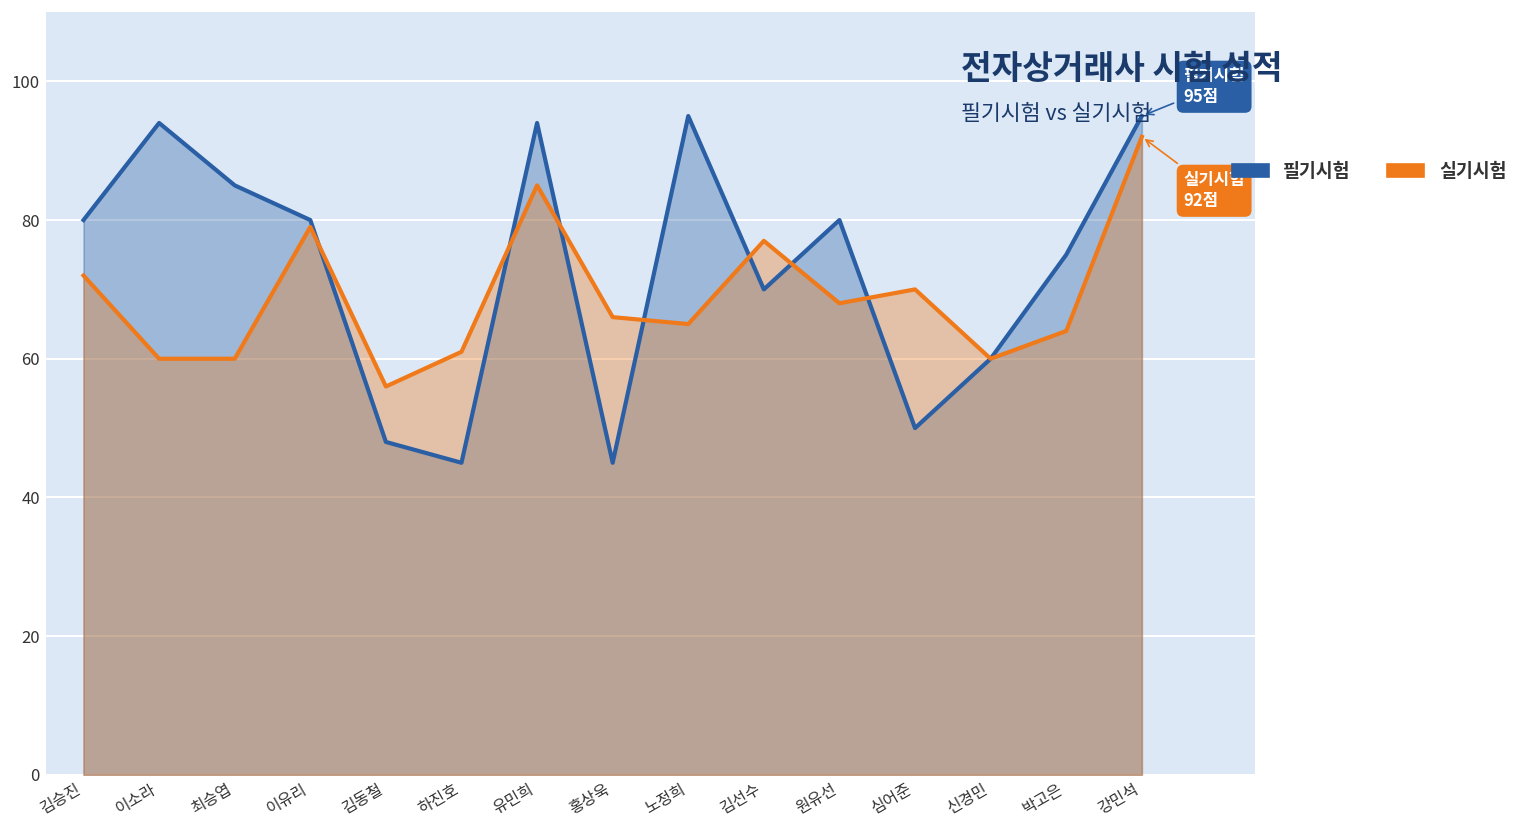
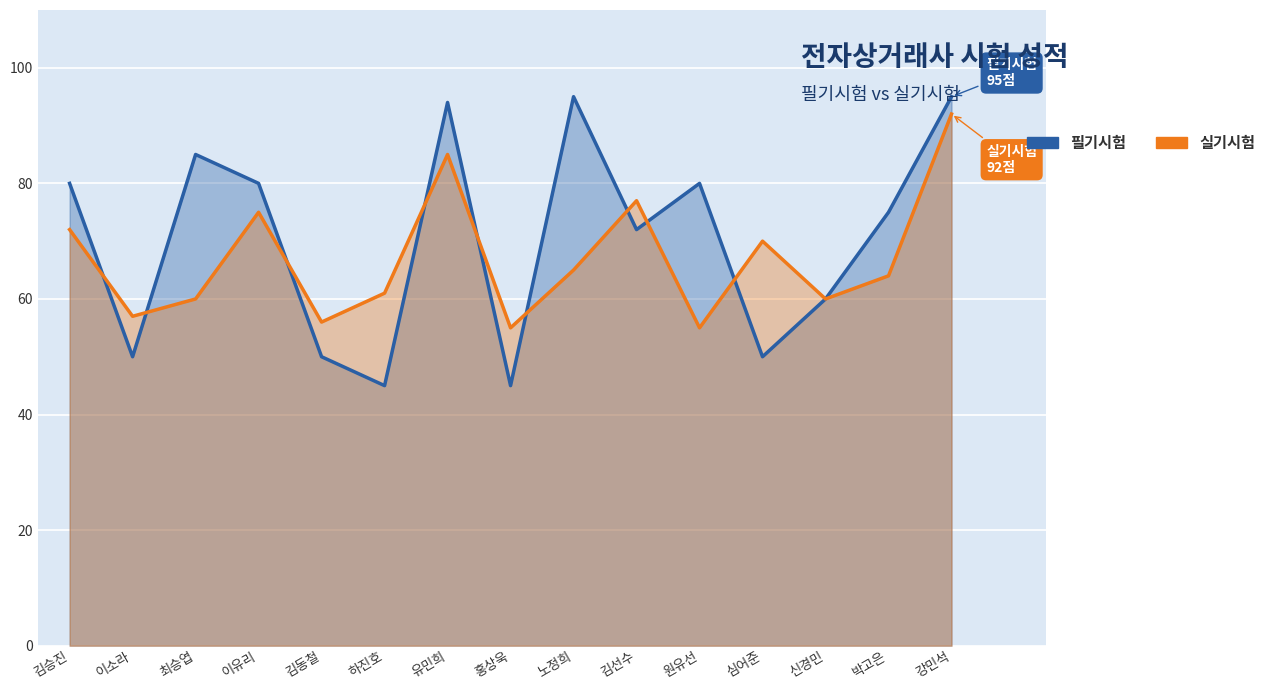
필기시험, 이소라: 94 -> 50
실기시험, 이소라: 60 -> 57
실기시험, 이유리: 79 -> 75
필기시험, 김동철: 48 -> 50
실기시험, 홍상욱: 66 -> 55
필기시험, 김선수: 70 -> 72
실기시험, 원유선: 68 -> 55
